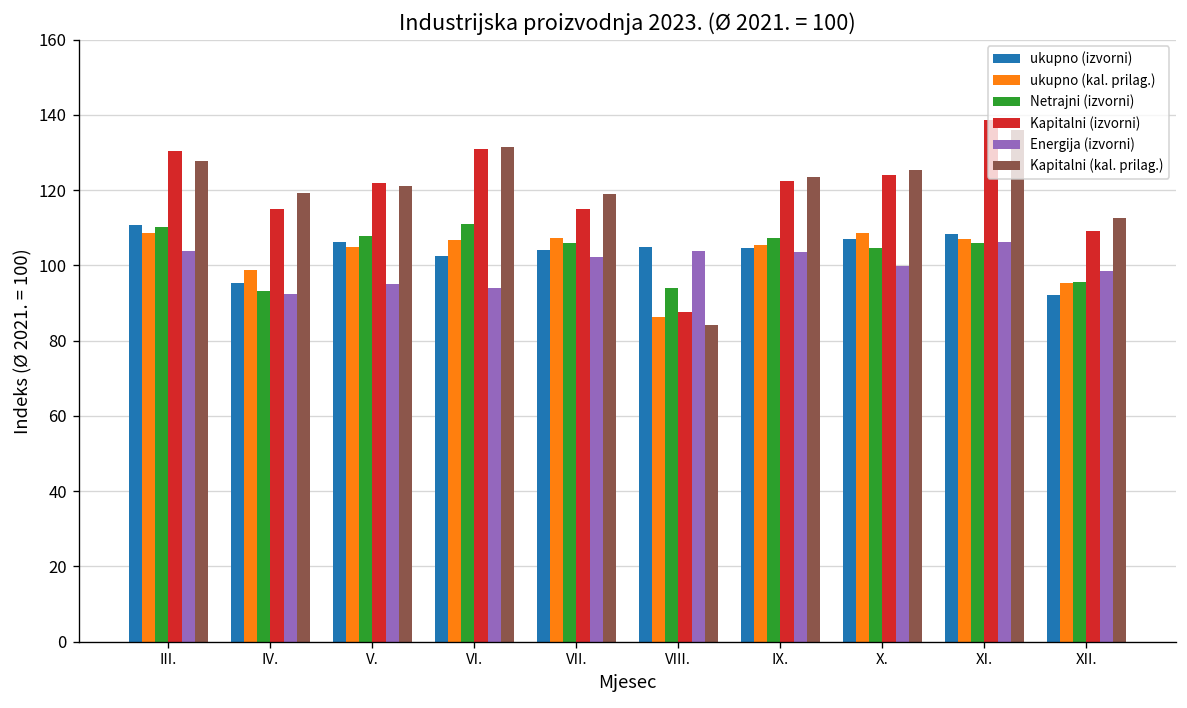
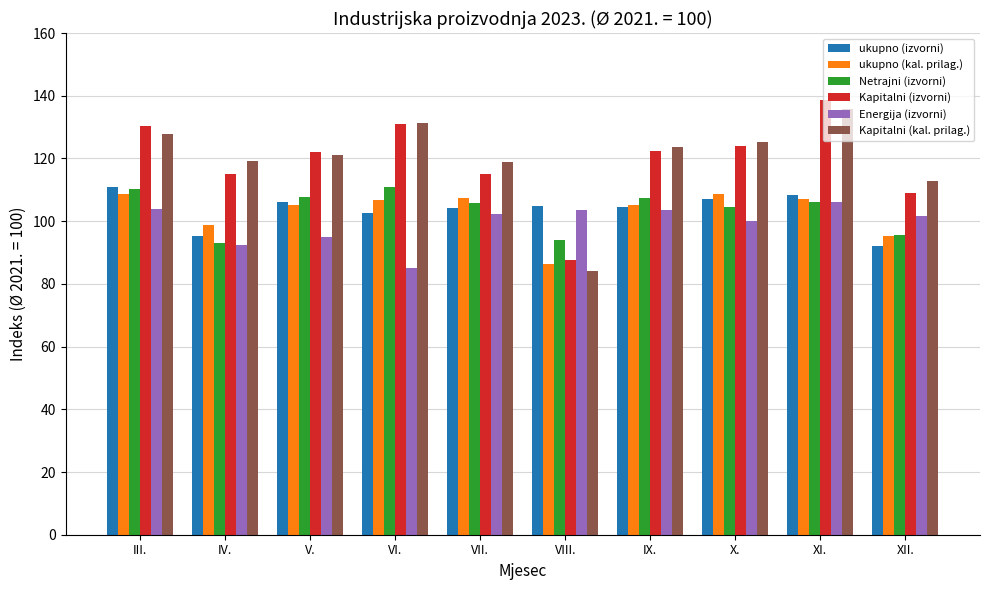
Energija (izvorni), VI.: 94 -> 85
Energija (izvorni), XII.: 99 -> 102
